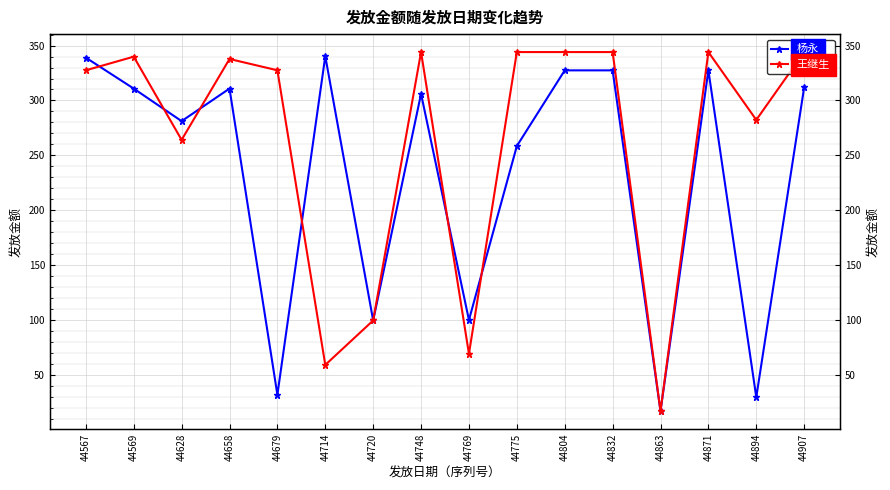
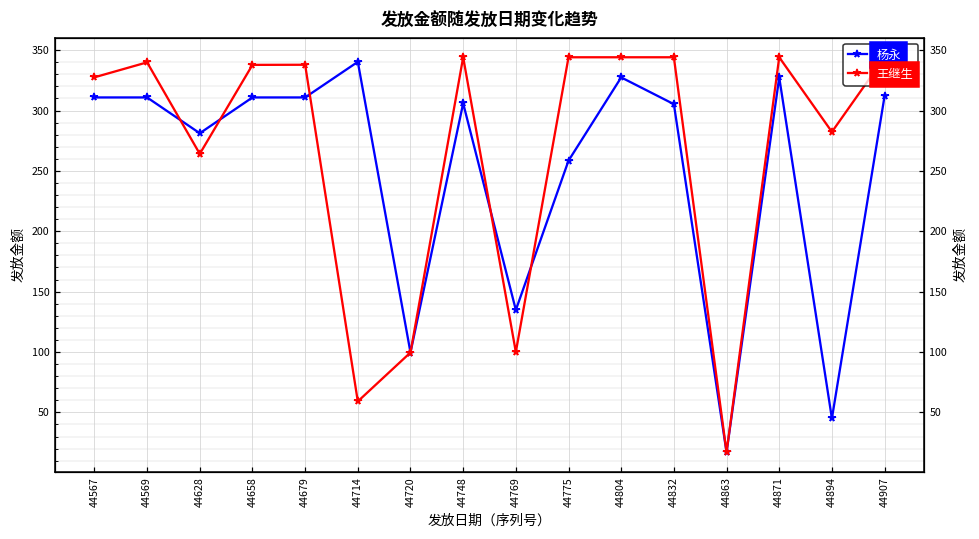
杨永, 44567: 339 -> 311
杨永, 44679: 32 -> 311
王继生, 44679: 328 -> 338
杨永, 44769: 100 -> 135
王继生, 44769: 69 -> 100
杨永, 44832: 327 -> 305
杨永, 44894: 30 -> 45
